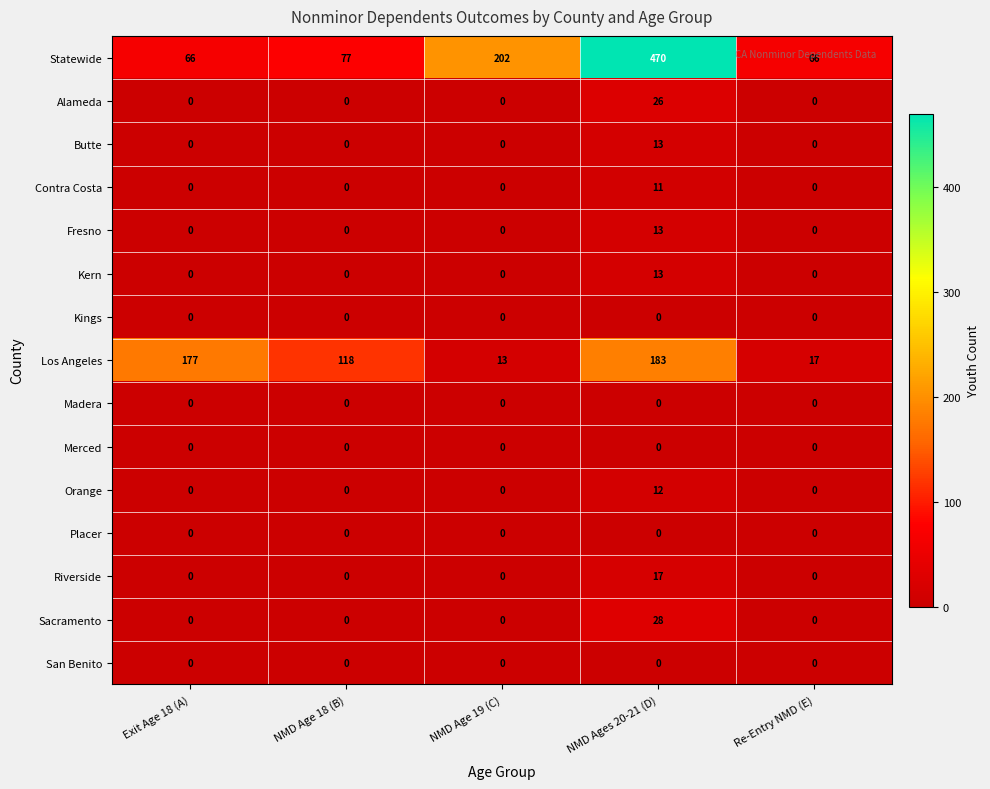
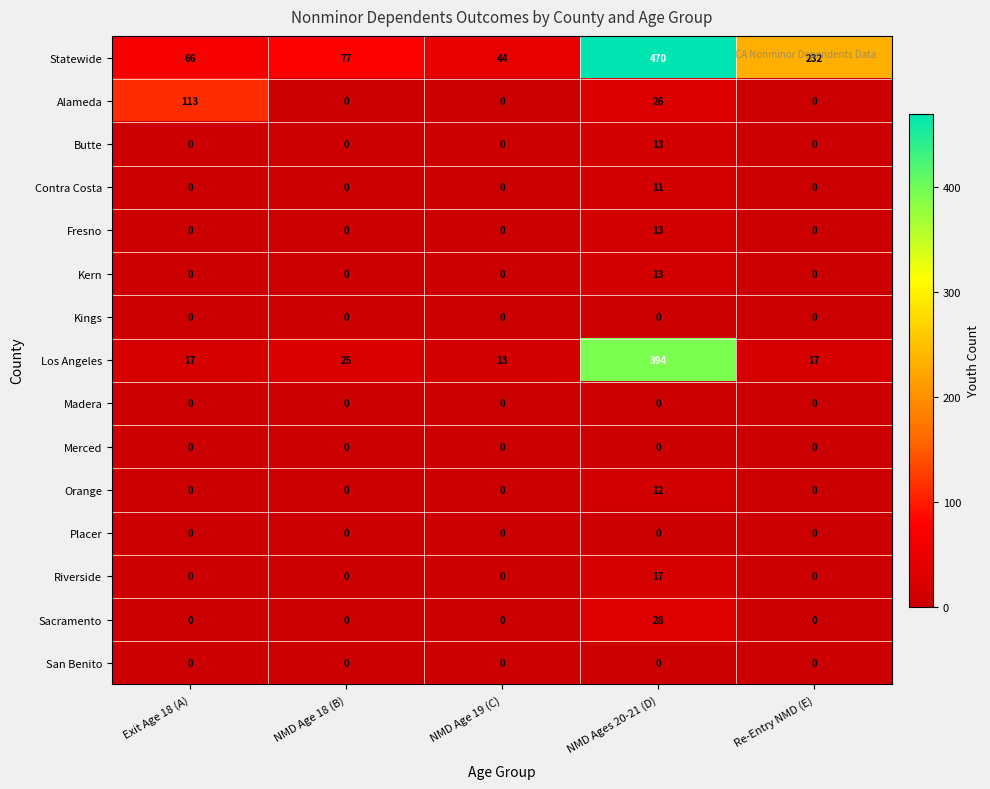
Statewide, NMD Age 19 (C): 202 -> 44
Statewide, Re-Entry NMD (E): 66 -> 232
Alameda, Exit Age 18 (A): 0 -> 113
Los Angeles, Exit Age 18 (A): 177 -> 17
Los Angeles, NMD Age 18 (B): 118 -> 25
Los Angeles, NMD Ages 20-21 (D): 183 -> 394
